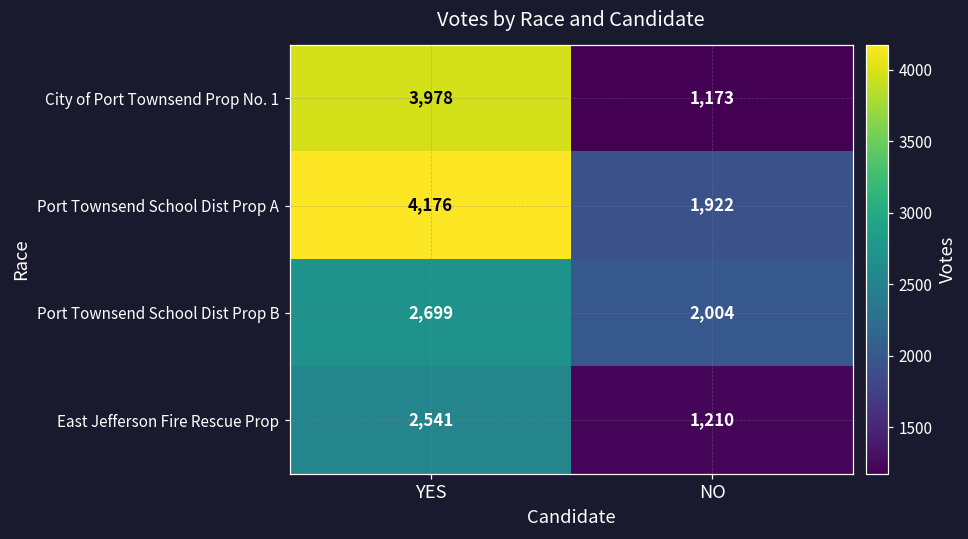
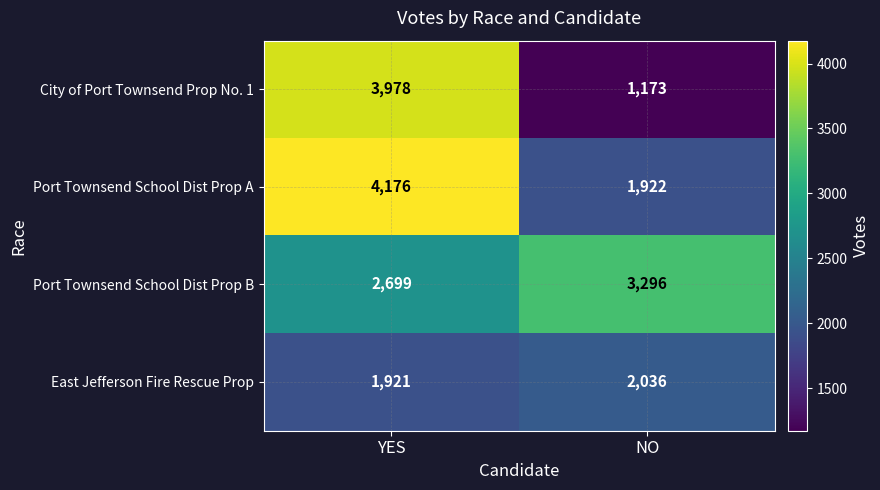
Port Townsend School Dist Prop B, NO: 2,004 -> 3,296
East Jefferson Fire Rescue Prop, YES: 2,541 -> 1,921
East Jefferson Fire Rescue Prop, NO: 1,210 -> 2,036
